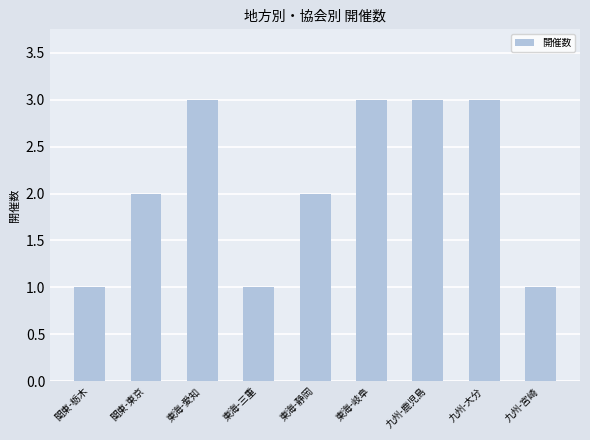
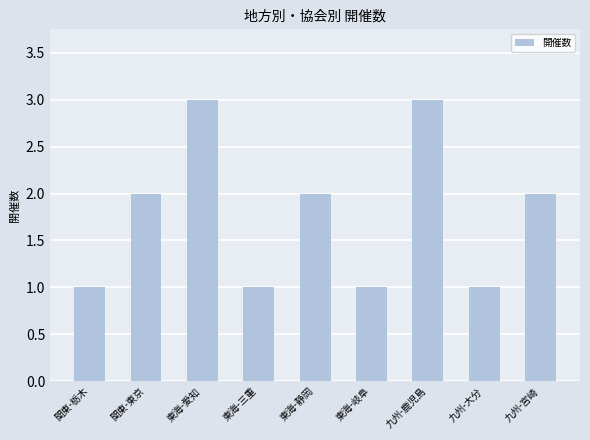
東海-岐阜: 3 -> 1
九州-大分: 3 -> 1
九州-宮崎: 1 -> 2
